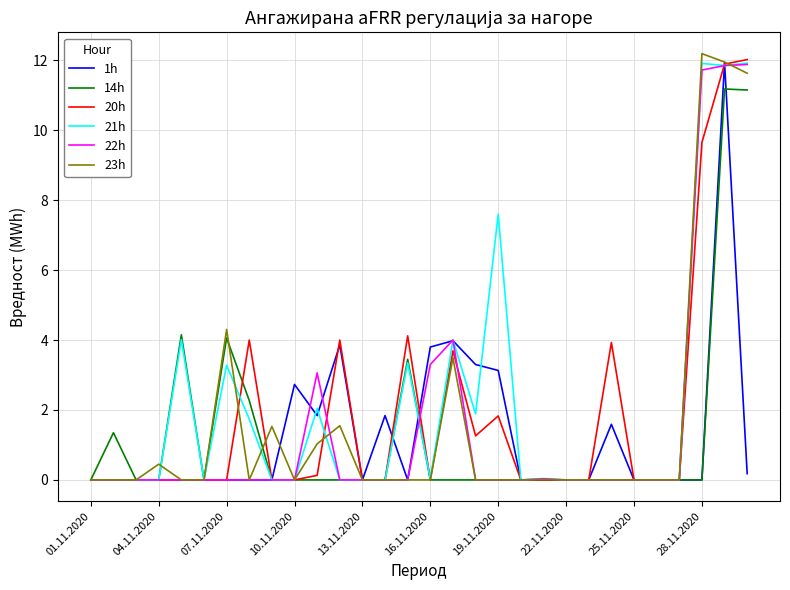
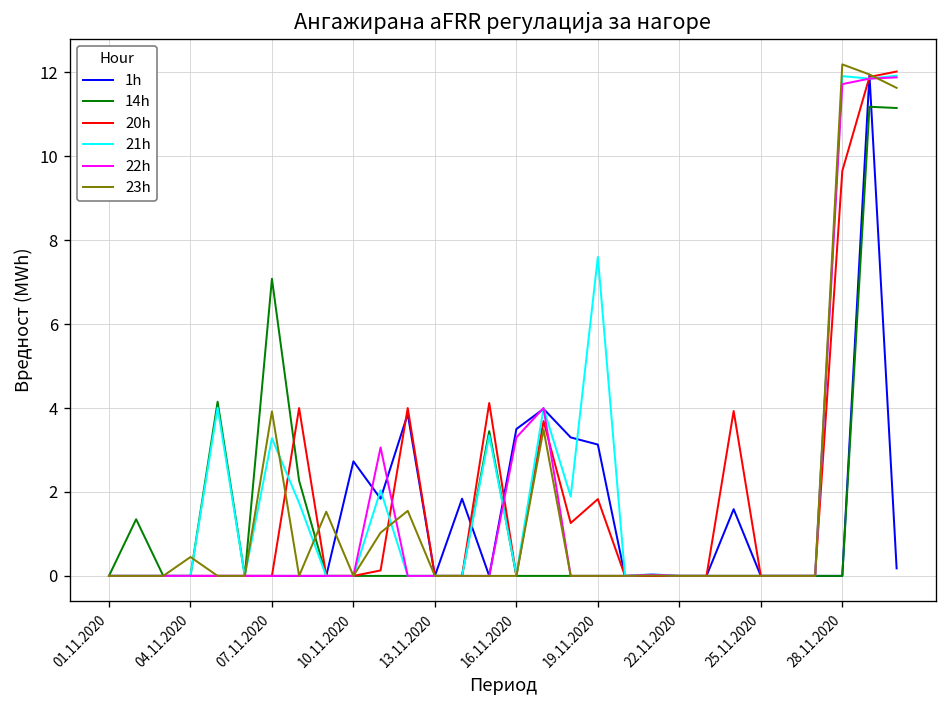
14h, 07.11.2020: 4.1 -> 7.1
23h, 07.11.2020: 4.3 -> 3.9
1h, 16.11.2020: 3.8 -> 3.5
